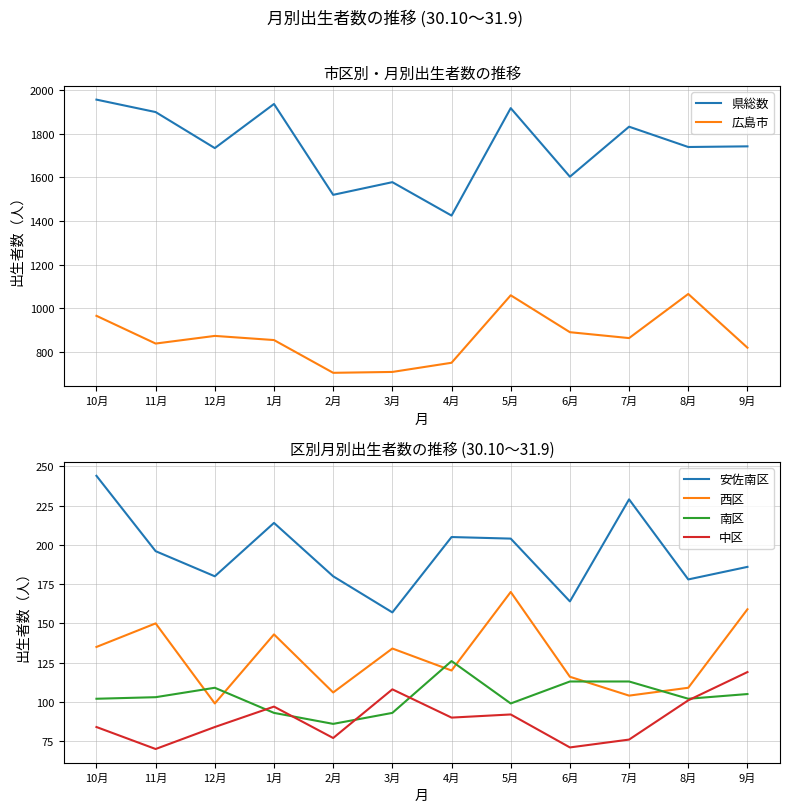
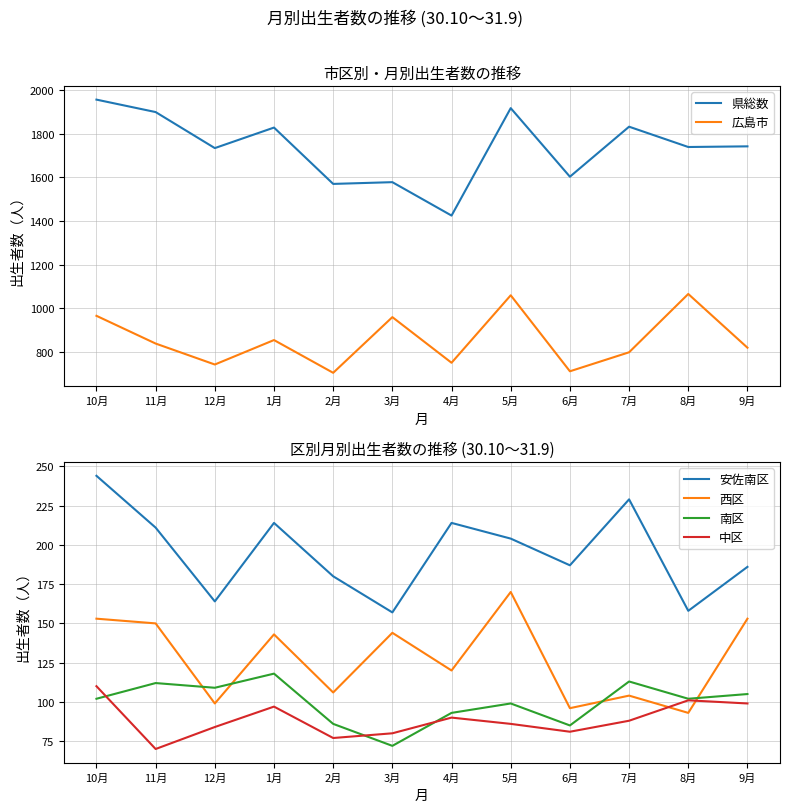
市区別・月別出生者数の推移, 広島市, 12月: 870 -> 740
市区別・月別出生者数の推移, 県総数, 1月: 1940 -> 1830
市区別・月別出生者数の推移, 県総数, 2月: 1520 -> 1570
市区別・月別出生者数の推移, 広島市, 3月: 710 -> 960
市区別・月別出生者数の推移, 広島市, 6月: 890 -> 710
市区別・月別出生者数の推移, 広島市, 7月: 860 -> 800
区別月別出生者数の推移 (30.10～31.9), 西区, 10月: 135 -> 153
区別月別出生者数の推移 (30.10～31.9), 中区, 10月: 84 -> 110
区別月別出生者数の推移 (30.10～31.9), 安佐南区, 11月: 196 -> 211
区別月別出生者数の推移 (30.10～31.9), 南区, 11月: 103 -> 112
区別月別出生者数の推移 (30.10～31.9), 安佐南区, 12月: 180 -> 164
区別月別出生者数の推移 (30.10～31.9), 南区, 1月: 93 -> 118
区別月別出生者数の推移 (30.10～31.9), 西区, 3月: 134 -> 144
区別月別出生者数の推移 (30.10～31.9), 南区, 3月: 93 -> 72
区別月別出生者数の推移 (30.10～31.9), 中区, 3月: 108 -> 80
区別月別出生者数の推移 (30.10～31.9), 安佐南区, 4月: 205 -> 214
区別月別出生者数の推移 (30.10～31.9), 南区, 4月: 126 -> 93
区別月別出生者数の推移 (30.10～31.9), 中区, 5月: 92 -> 86
区別月別出生者数の推移 (30.10～31.9), 安佐南区, 6月: 164 -> 187
区別月別出生者数の推移 (30.10～31.9), 西区, 6月: 116 -> 96
区別月別出生者数の推移 (30.10～31.9), 南区, 6月: 113 -> 85
区別月別出生者数の推移 (30.10～31.9), 中区, 6月: 71 -> 81
区別月別出生者数の推移 (30.10～31.9), 中区, 7月: 76 -> 88
区別月別出生者数の推移 (30.10～31.9), 安佐南区, 8月: 178 -> 158
区別月別出生者数の推移 (30.10～31.9), 西区, 8月: 109 -> 93
区別月別出生者数の推移 (30.10～31.9), 西区, 9月: 159 -> 153
区別月別出生者数の推移 (30.10～31.9), 中区, 9月: 119 -> 99
